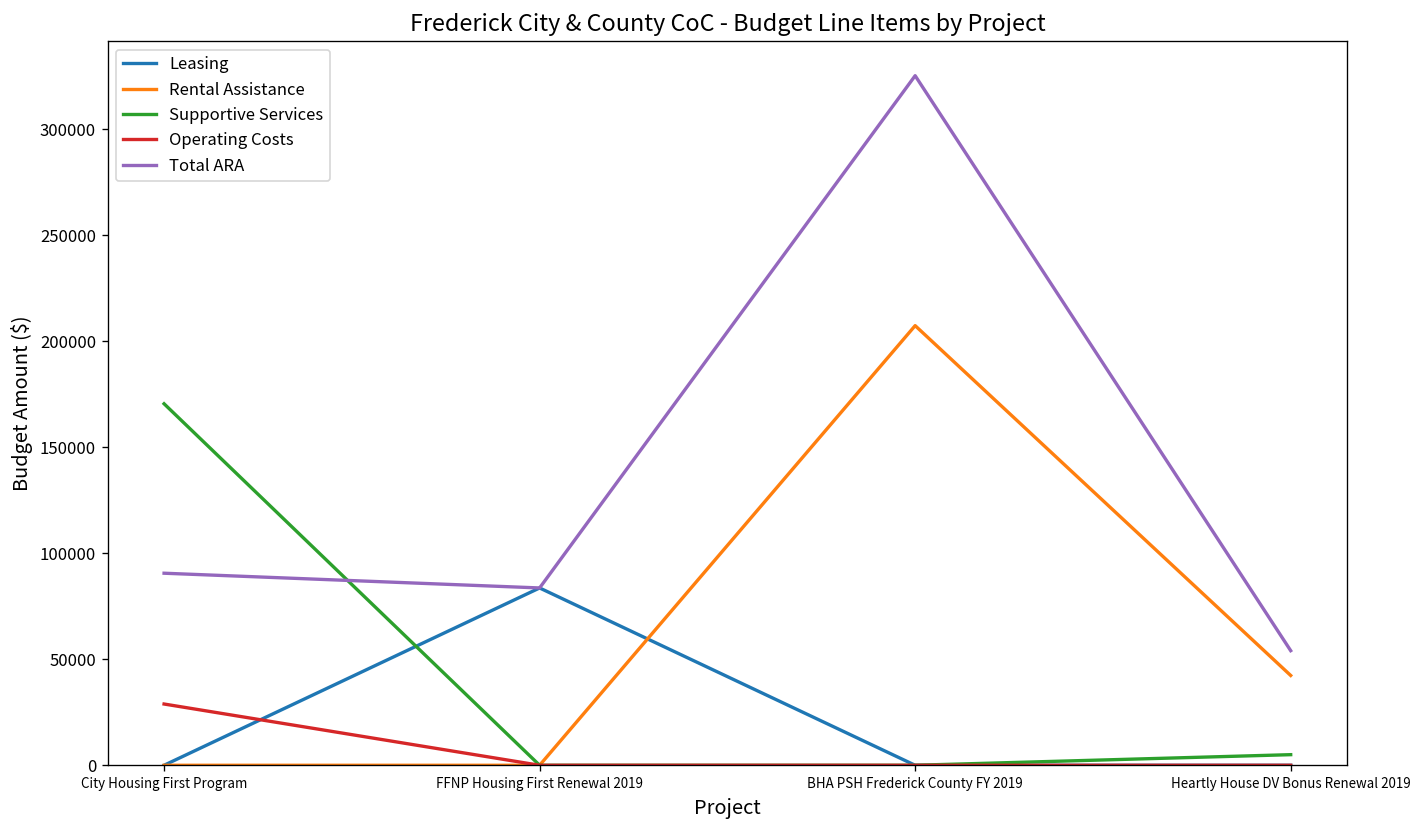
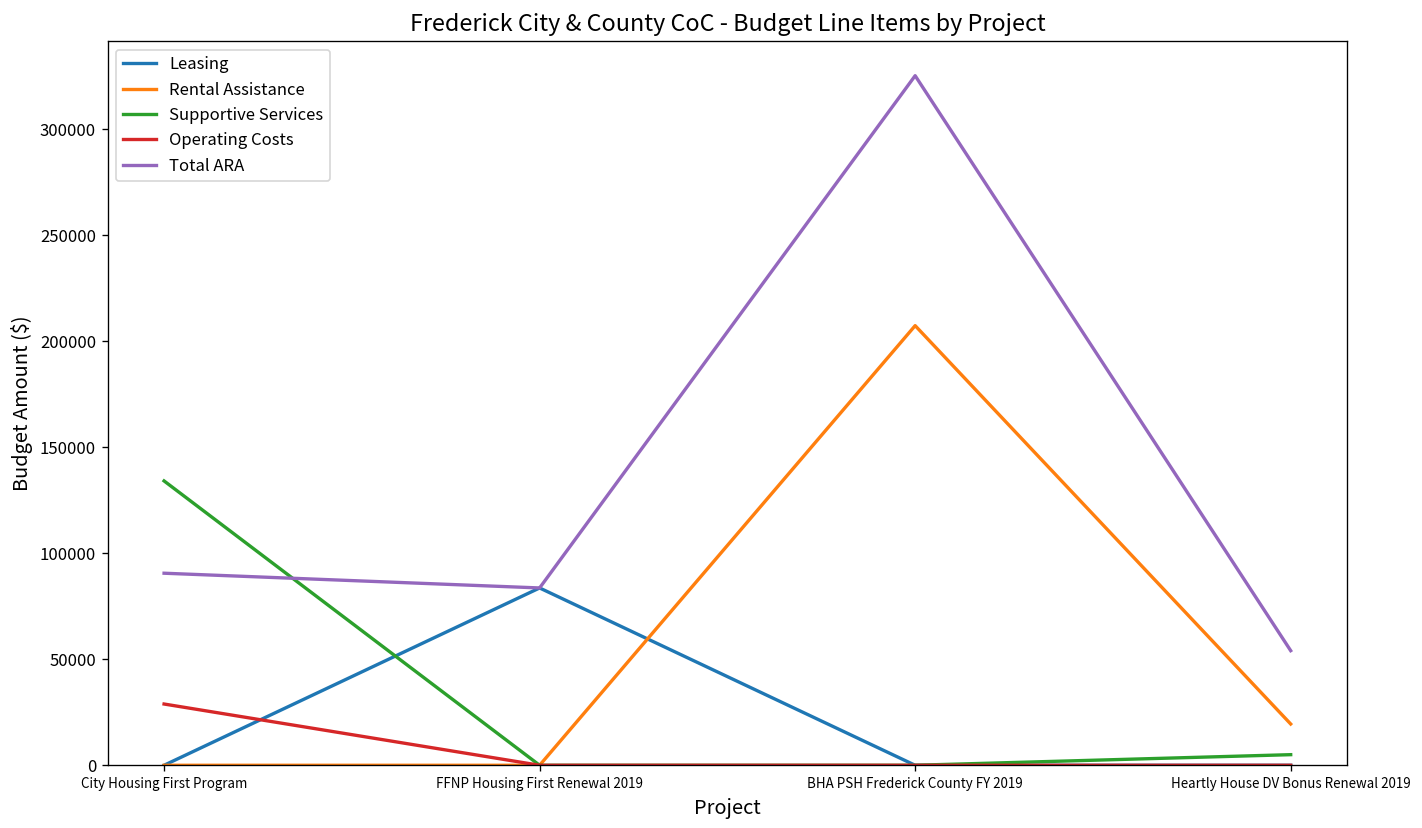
Supportive Services, City Housing First Program: 171000 -> 134000
Rental Assistance, Heartly House DV Bonus Renewal 2019: 42000 -> 19000
